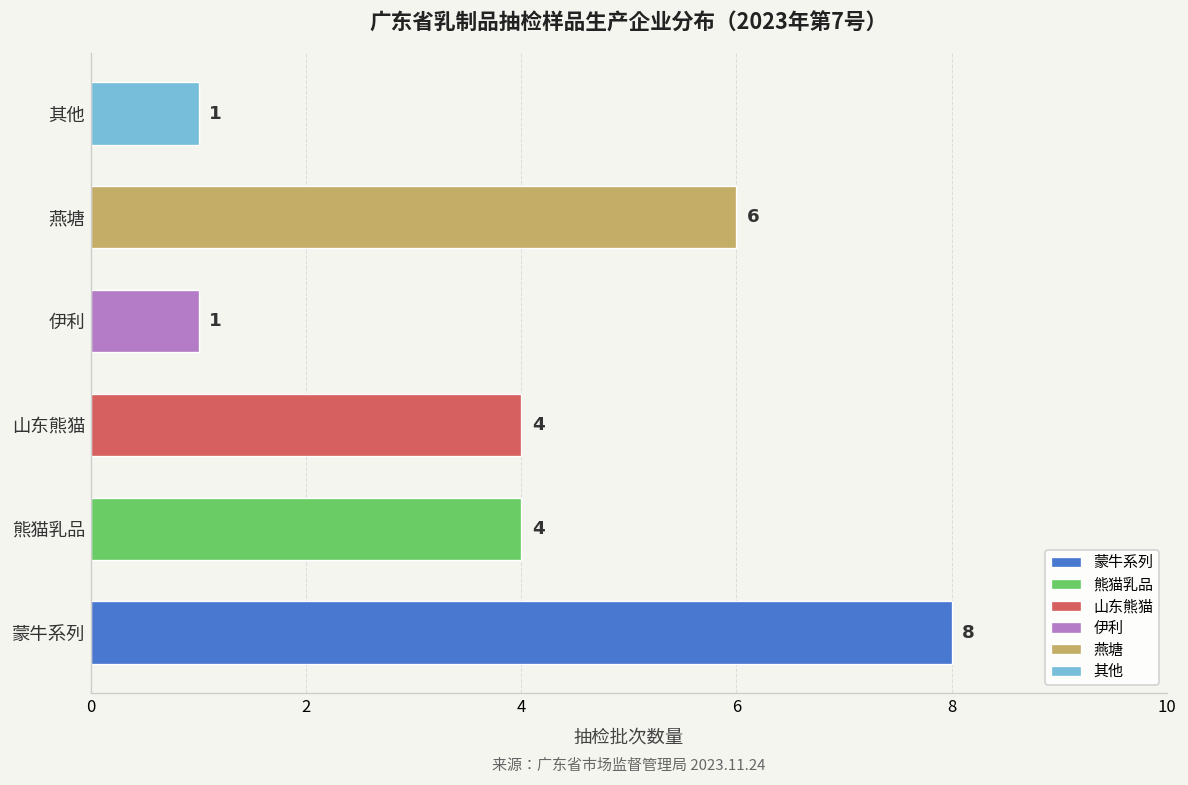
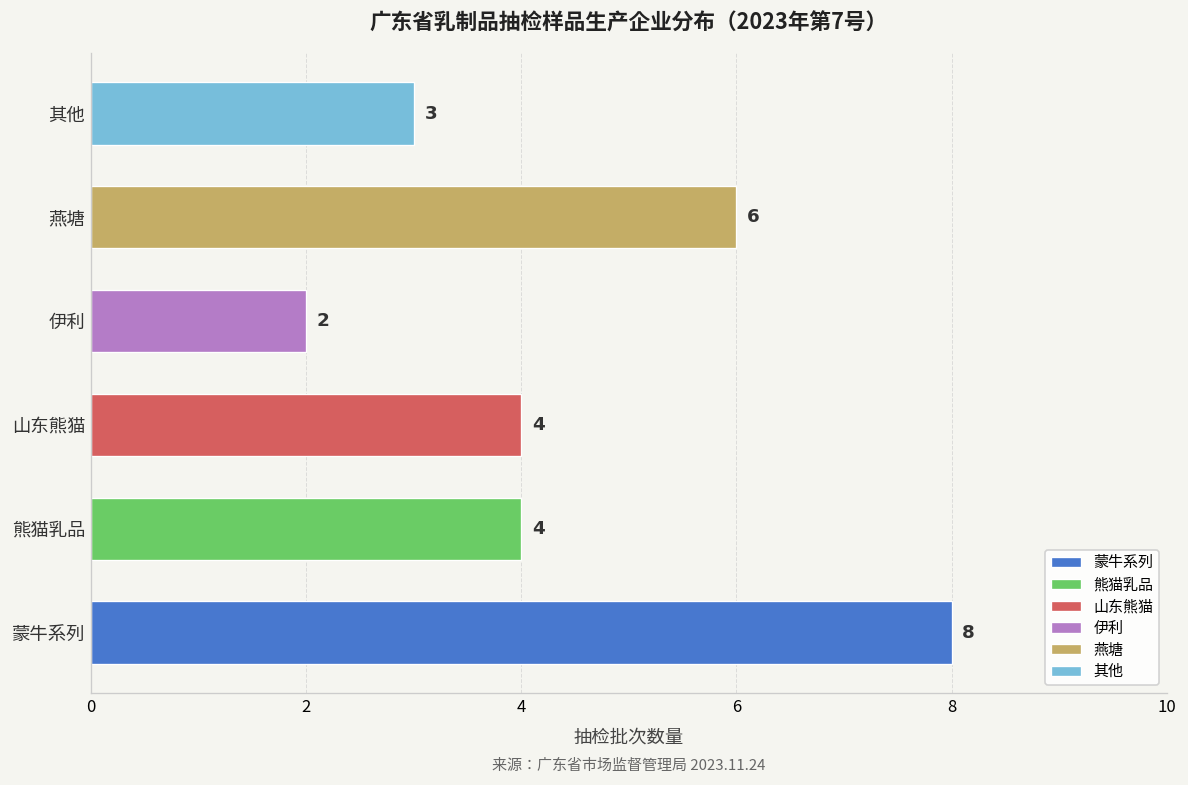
其他: 1 -> 3
伊利: 1 -> 2
